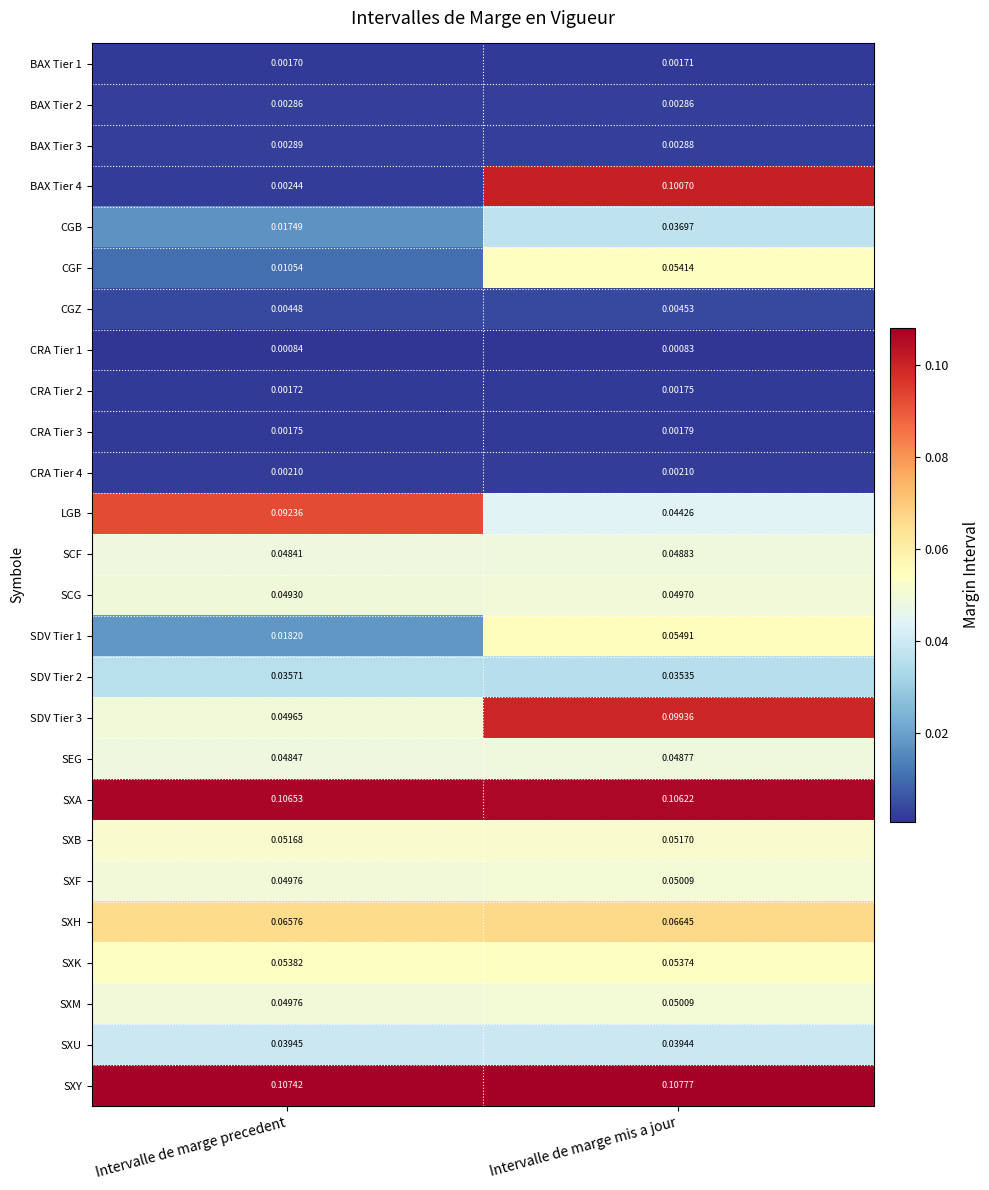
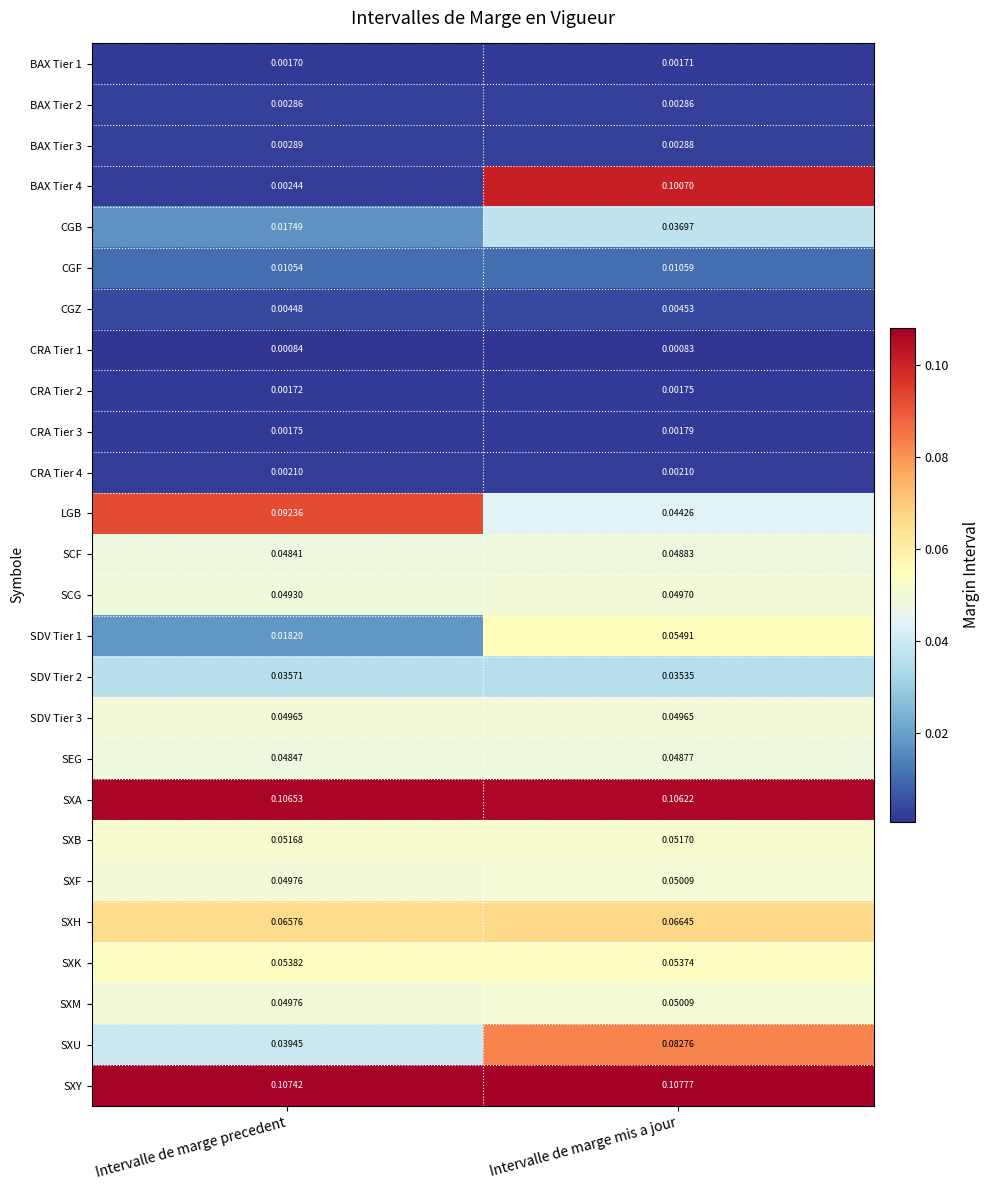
CGF, Intervalle de marge mis a jour: 0.05414 -> 0.01059
SDV Tier 3, Intervalle de marge mis a jour: 0.09936 -> 0.04965
SXU, Intervalle de marge mis a jour: 0.03944 -> 0.08276
